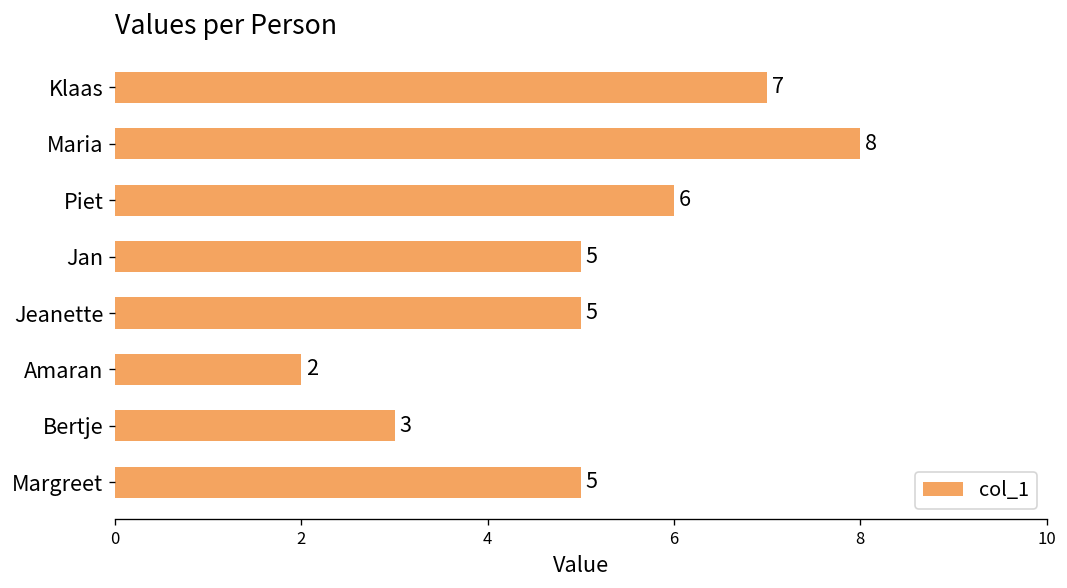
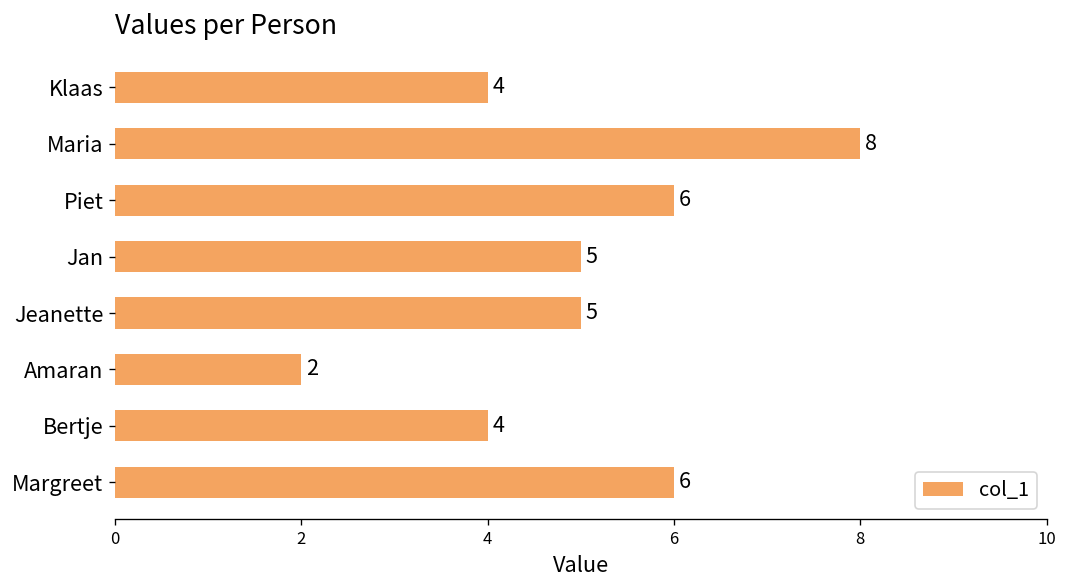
Klaas: 7 -> 4
Bertje: 3 -> 4
Margreet: 5 -> 6
